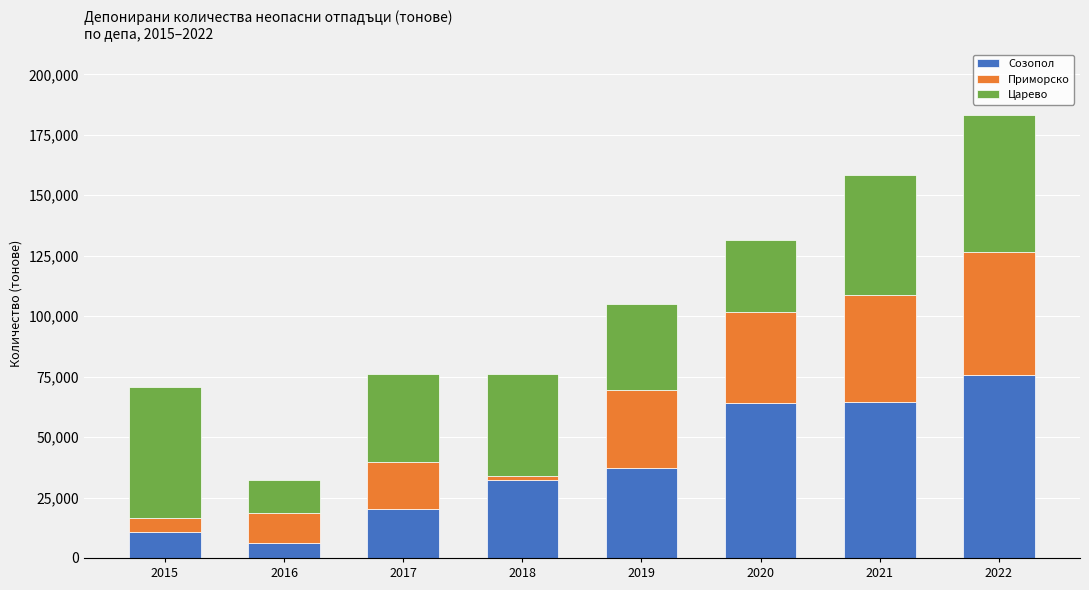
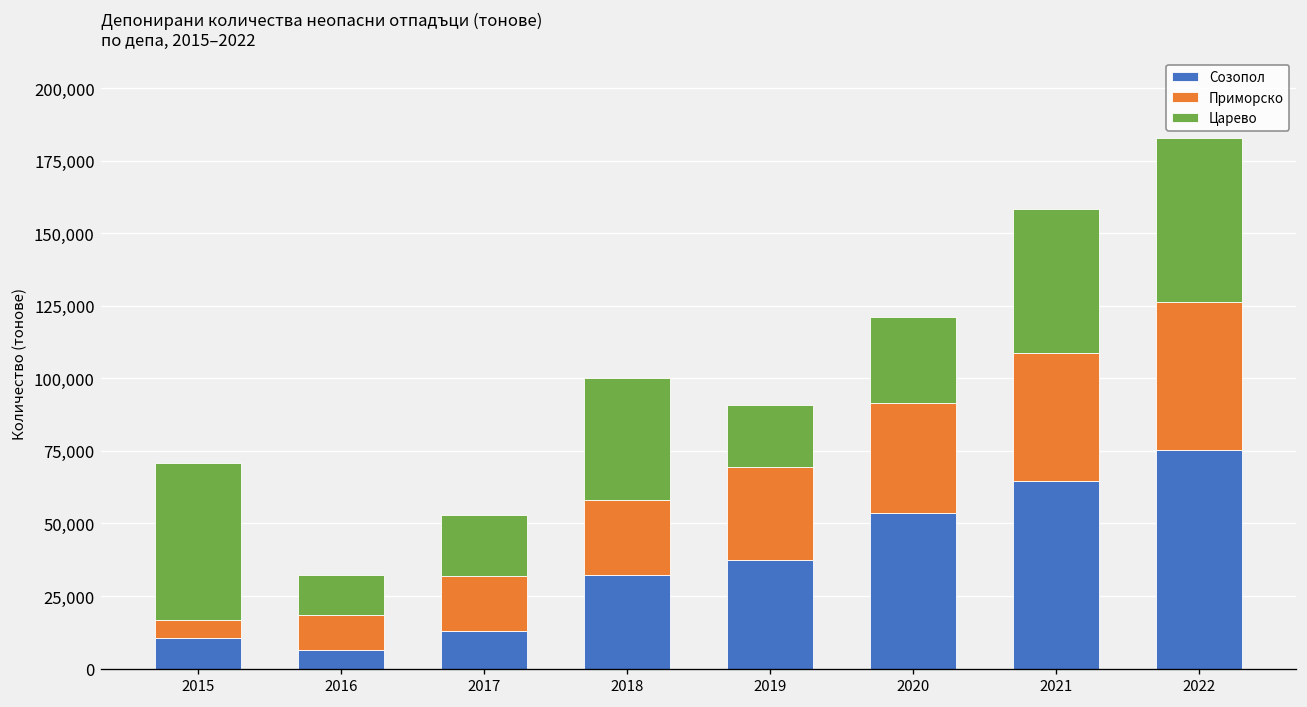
Созопол, 2017: 20,000 -> 13,000
Царево, 2017: 37,000 -> 21,000
Приморско, 2018: 2,000 -> 26,000
Царево, 2019: 35,000 -> 21,000
Созопол, 2020: 64,000 -> 54,000
